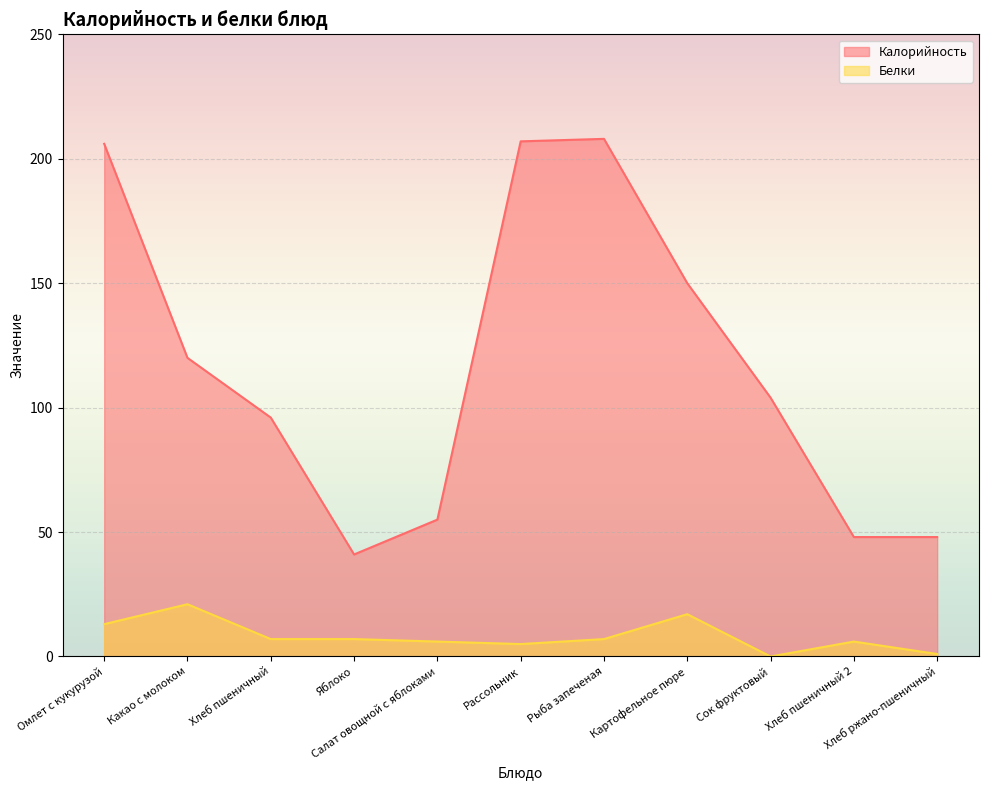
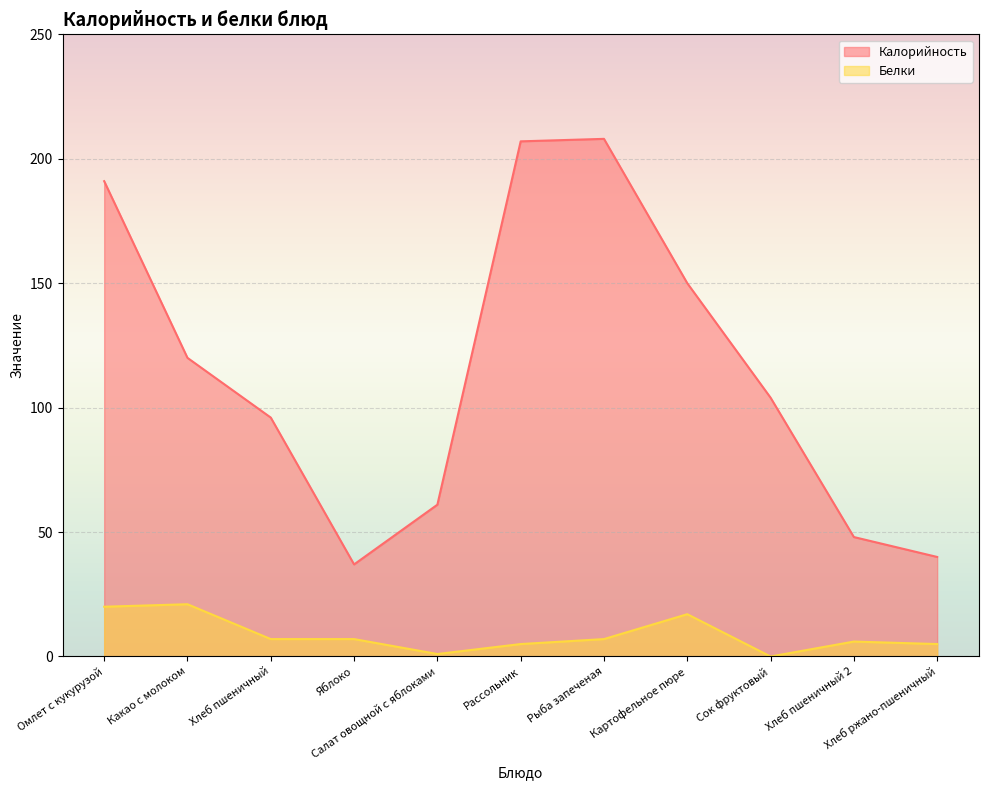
Калорийность, Омлет с кукурузой: 206 -> 191
Белки, Омлет с кукурузой: 13 -> 20
Калорийность, Яблоко: 41 -> 37
Калорийность, Салат овощной с яблоками: 55 -> 61
Белки, Салат овощной с яблоками: 6 -> 1
Калорийность, Хлеб ржано-пшеничный: 48 -> 40
Белки, Хлеб ржано-пшеничный: 1 -> 5
